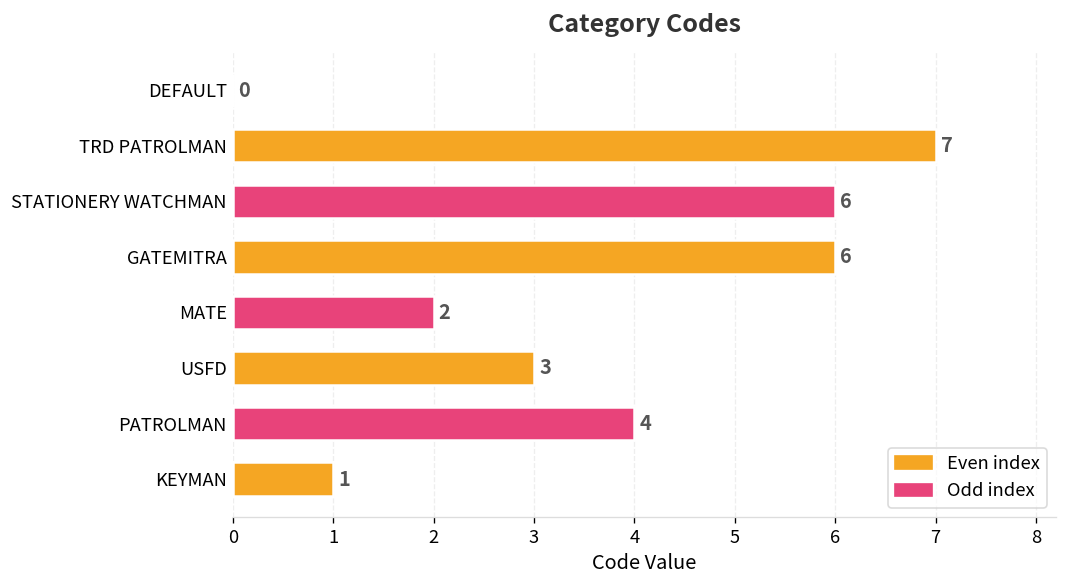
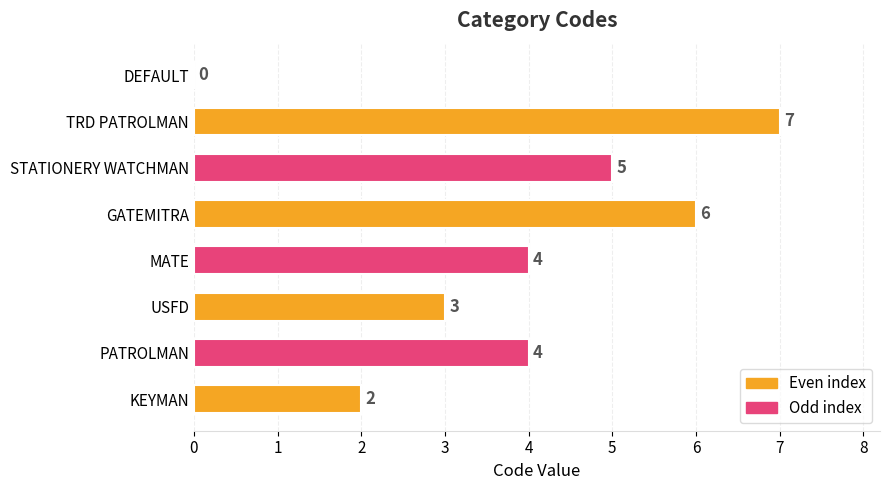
STATIONERY WATCHMAN: 6 -> 5
MATE: 2 -> 4
KEYMAN: 1 -> 2
